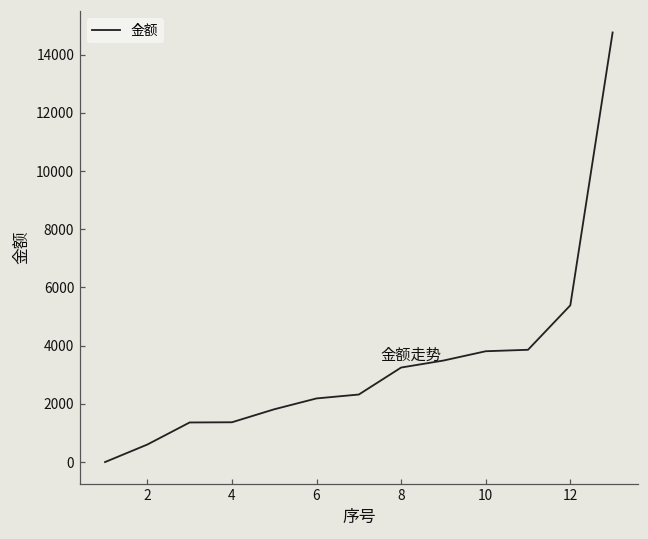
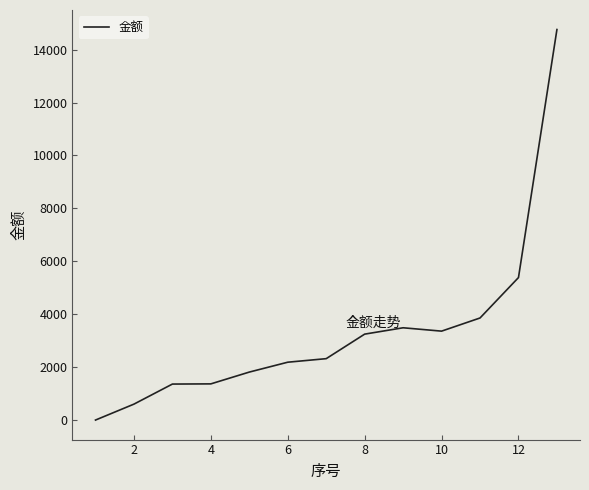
10: 3800 -> 3400
